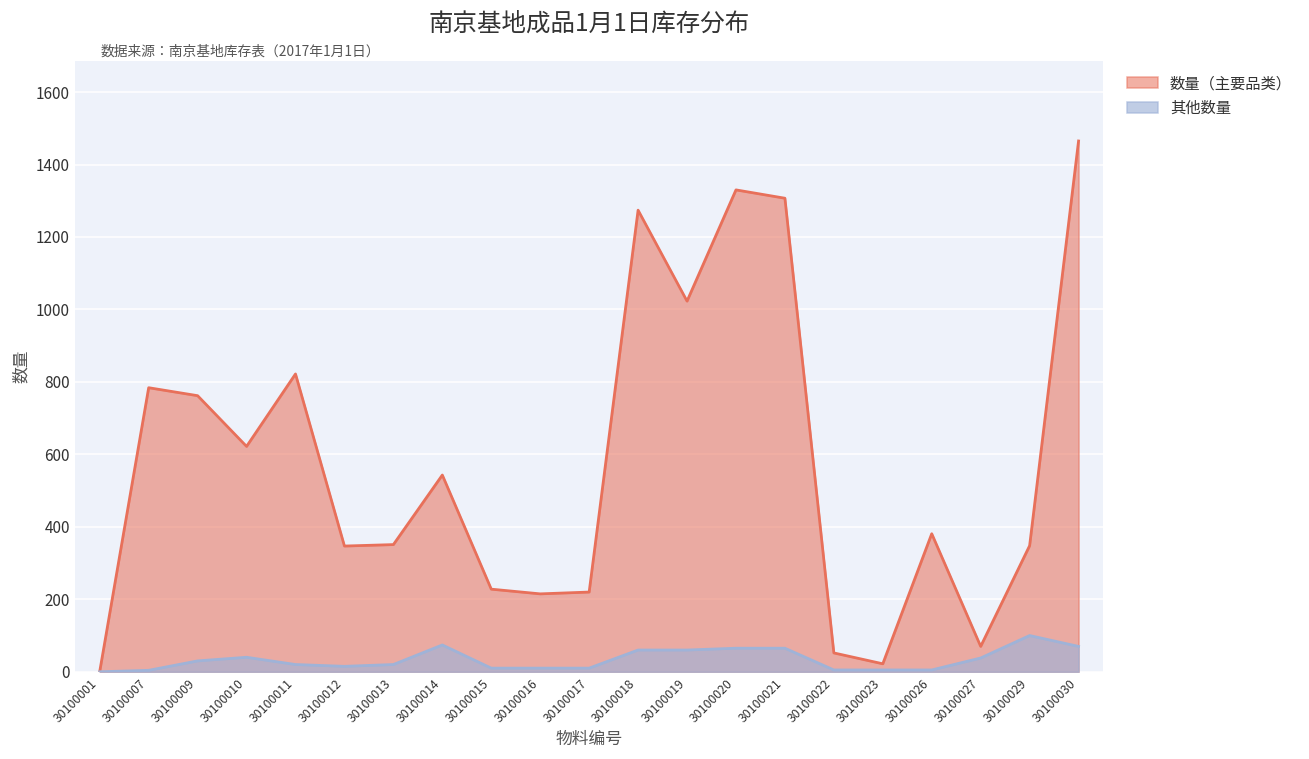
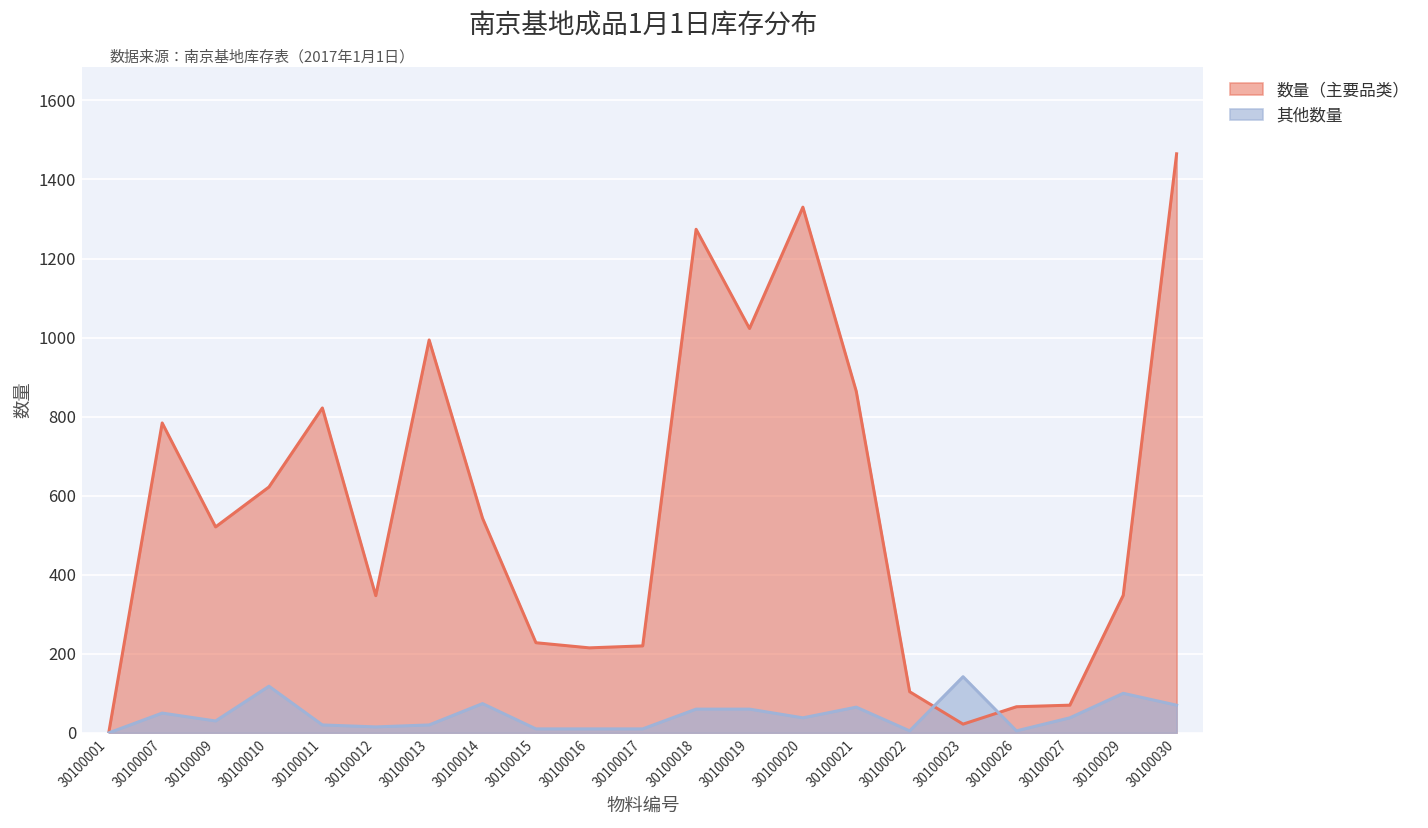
其他数量, 30100007: 0 -> 50
数量（主要品类）, 30100009: 760 -> 520
其他数量, 30100010: 40 -> 120
数量（主要品类）, 30100013: 350 -> 990
其他数量, 30100020: 70 -> 40
数量（主要品类）, 30100021: 1310 -> 860
数量（主要品类）, 30100022: 50 -> 100
其他数量, 30100023: 10 -> 140
数量（主要品类）, 30100026: 380 -> 70
